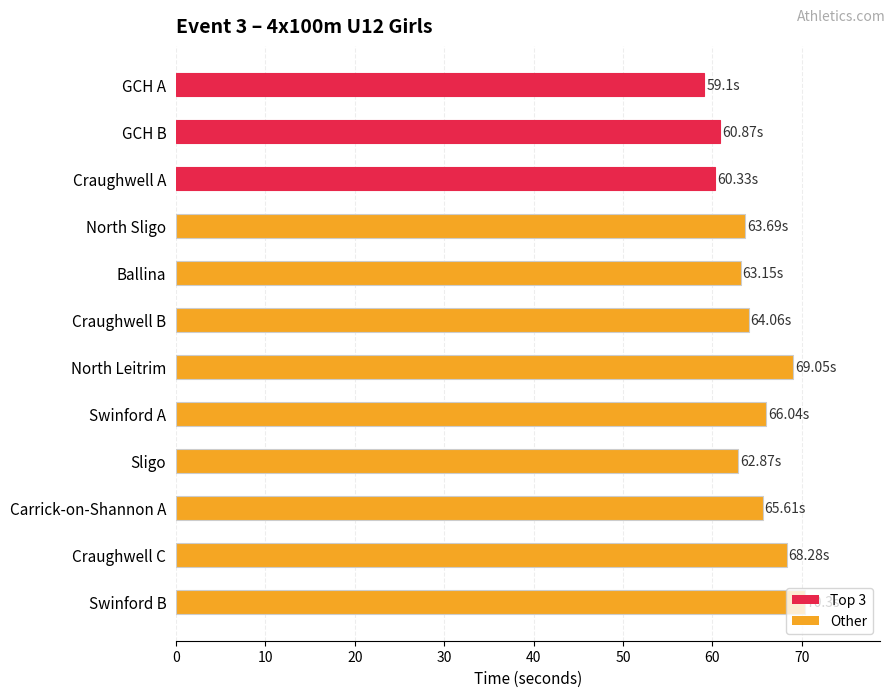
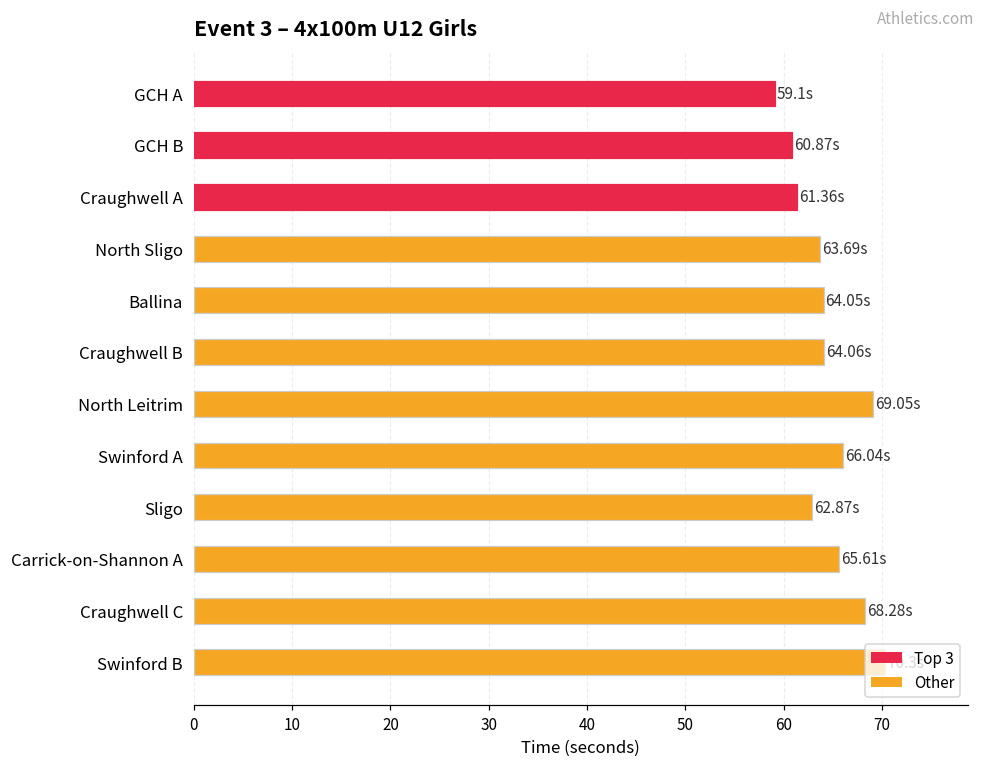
Craughwell A: 60.33s -> 61.36s
Ballina: 63.15s -> 64.05s
